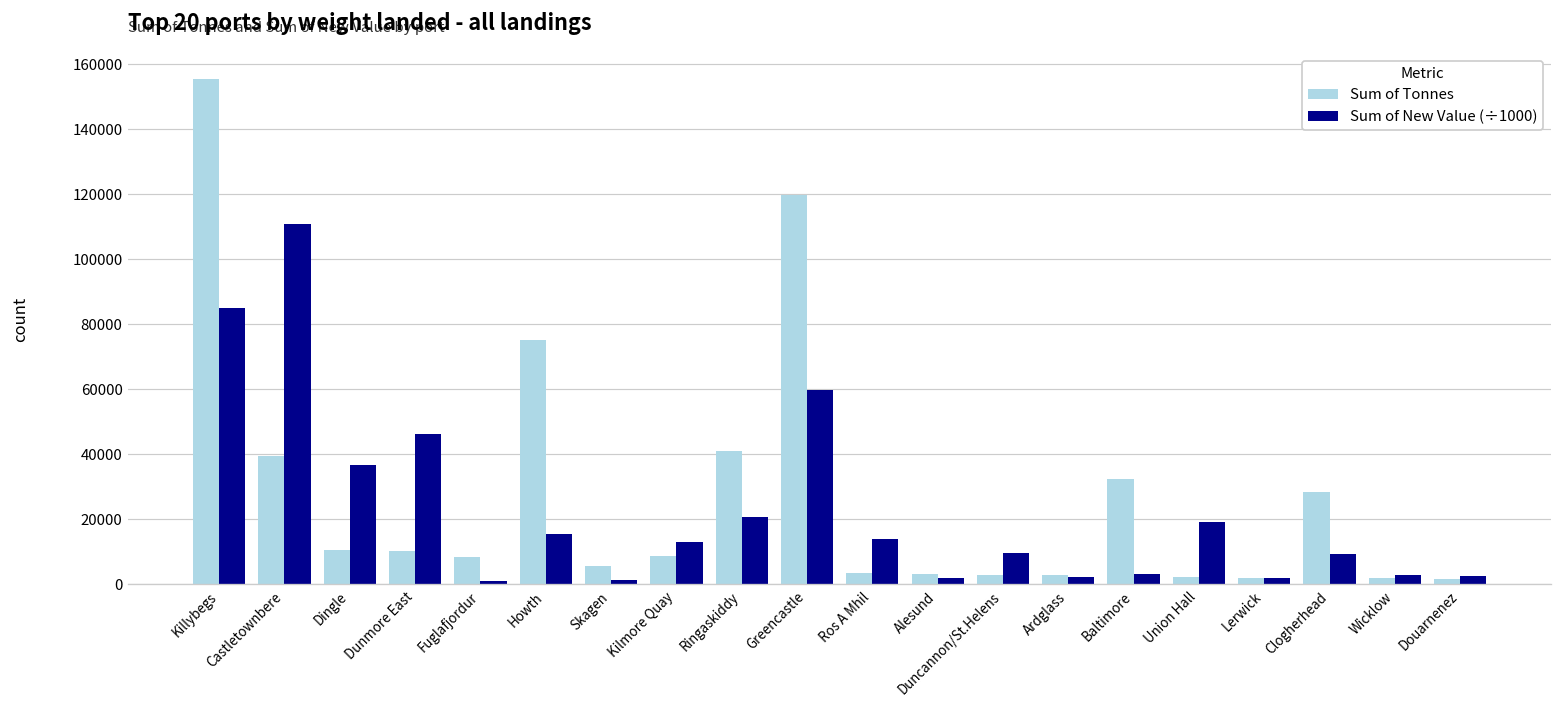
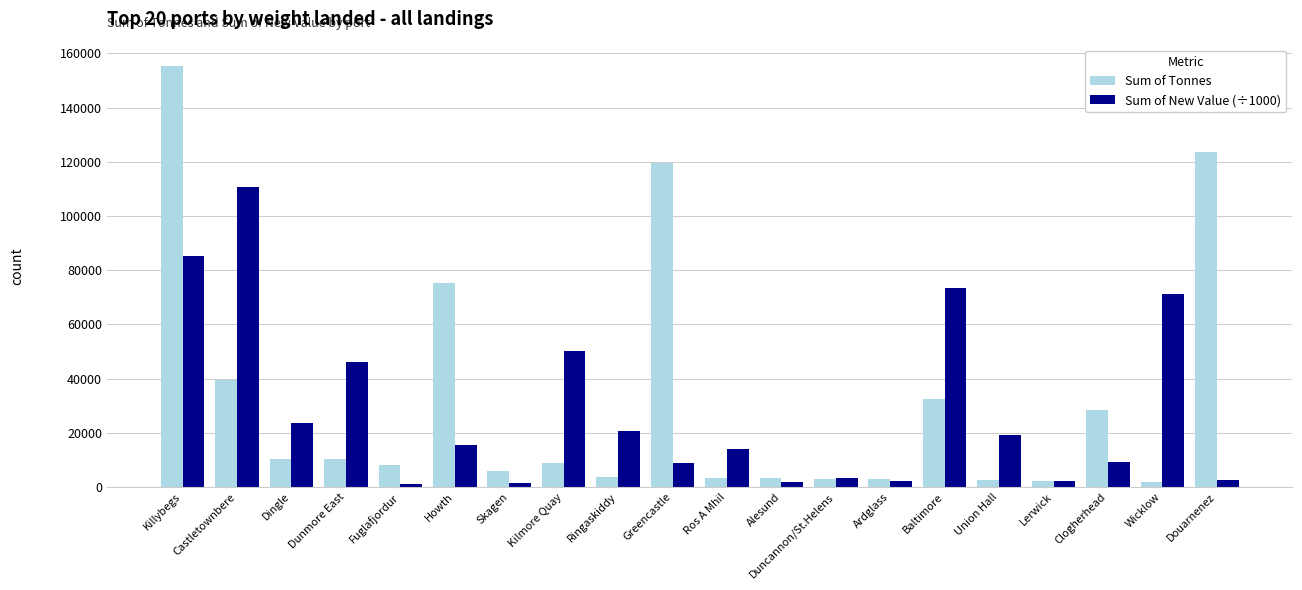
Sum of New Value (÷1000), Dingle: 37000 -> 24000
Sum of New Value (÷1000), Kilmore Quay: 13000 -> 50000
Sum of Tonnes, Ringaskiddy: 41000 -> 4000
Sum of New Value (÷1000), Greencastle: 60000 -> 9000
Sum of New Value (÷1000), Duncannon/St.Helens: 10000 -> 3000
Sum of New Value (÷1000), Baltimore: 3000 -> 73000
Sum of New Value (÷1000), Wicklow: 3000 -> 71000
Sum of Tonnes, Douarnenez: 2000 -> 124000
